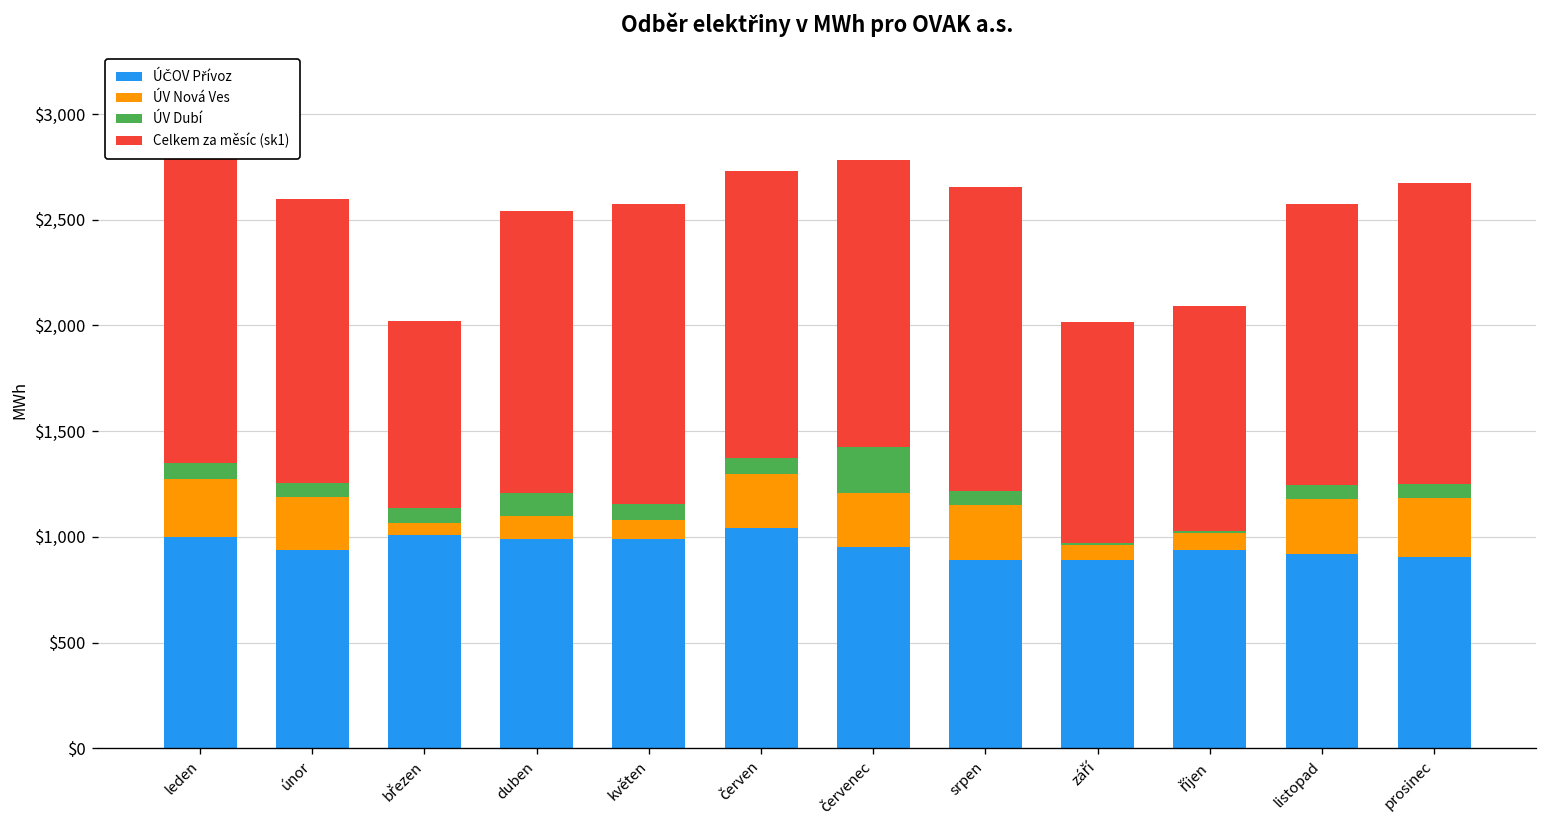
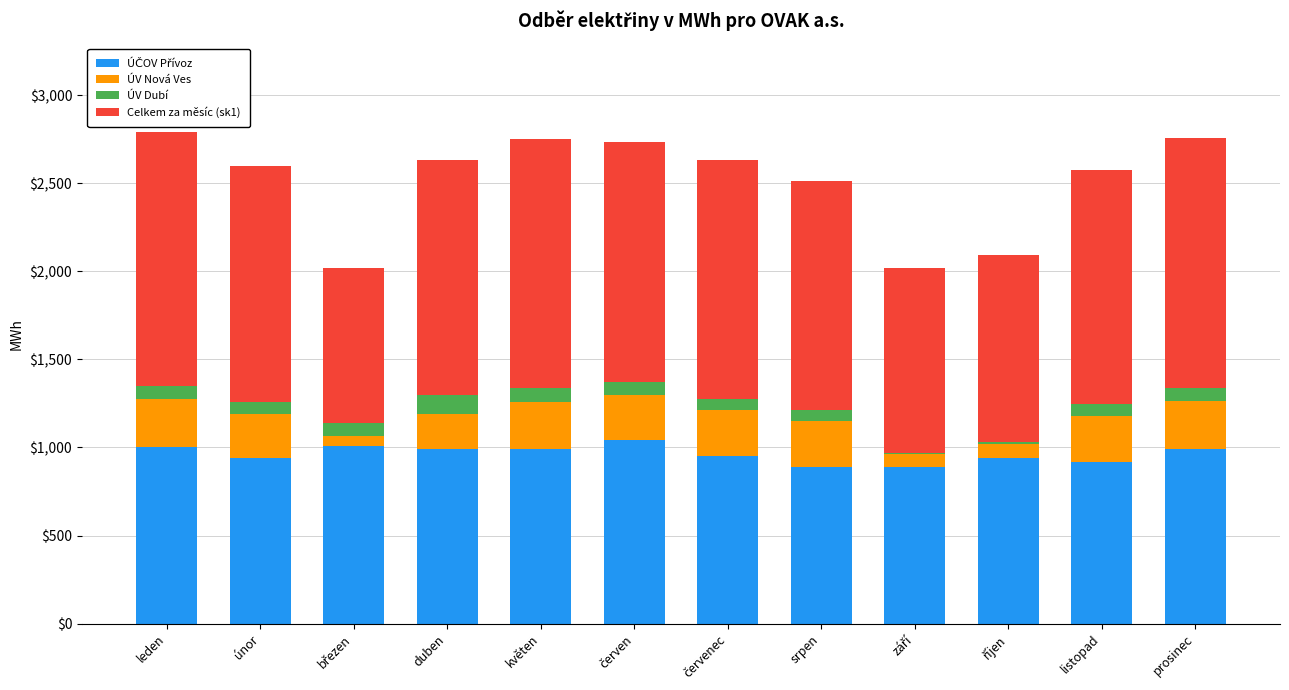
ÚV Nová Ves, duben: $110 -> $200
ÚV Nová Ves, květen: $90 -> $270
ÚV Dubí, červenec: $220 -> $70
Celkem za měsíc (sk1), srpen: $1,440 -> $1,300
ÚČOV Přívoz, prosinec: $910 -> $990
